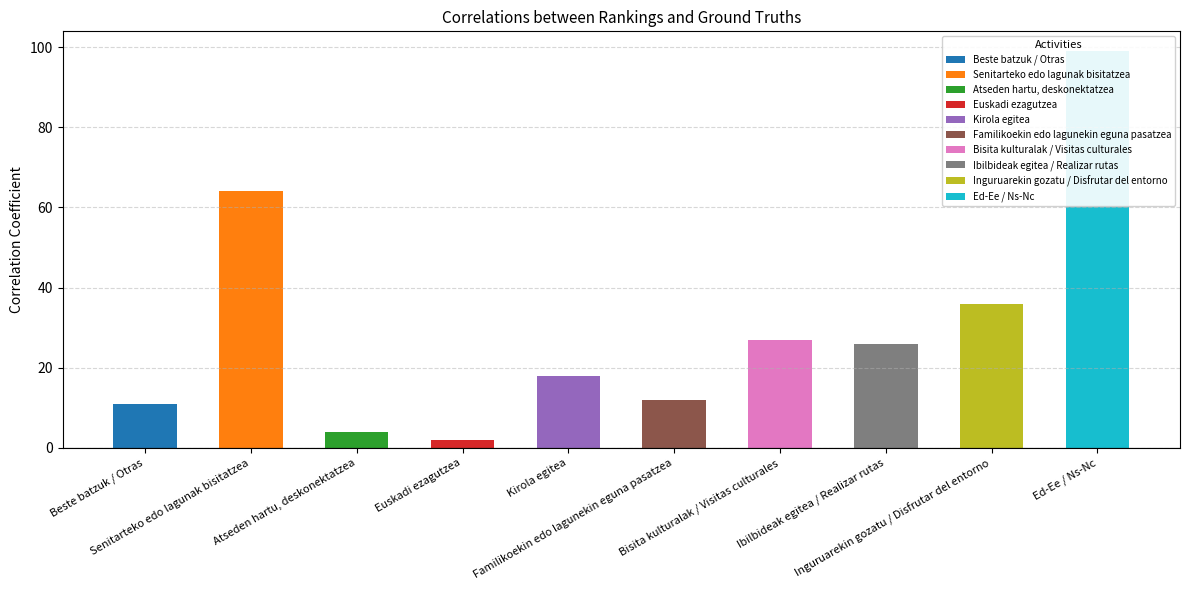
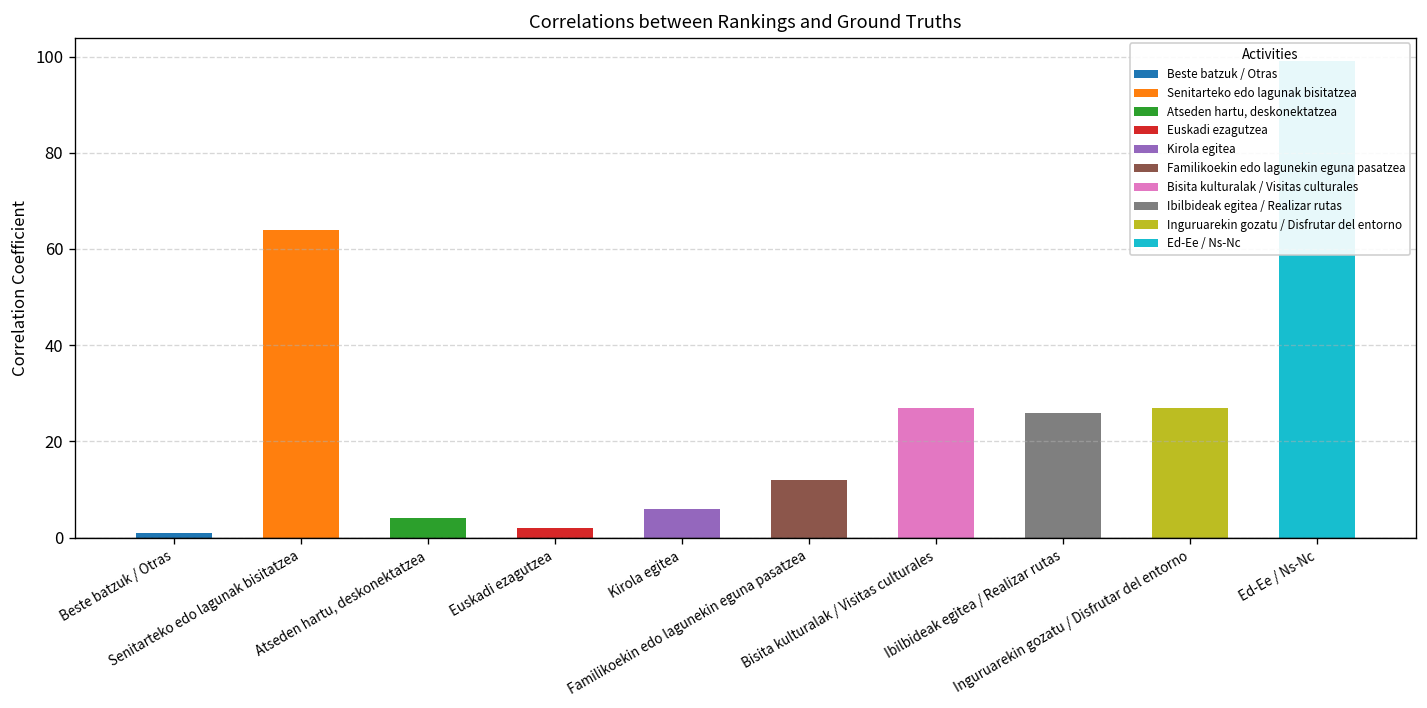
Beste batzuk / Otras: 11 -> 1
Kirola egitea: 18 -> 6
Inguruarekin gozatu / Disfrutar del entorno: 36 -> 27
